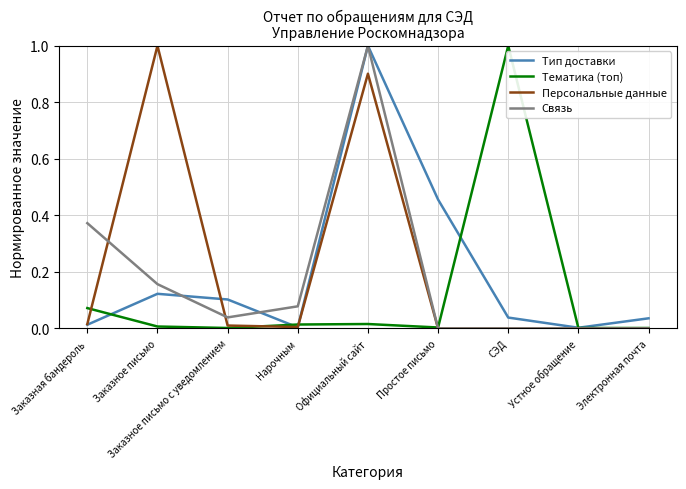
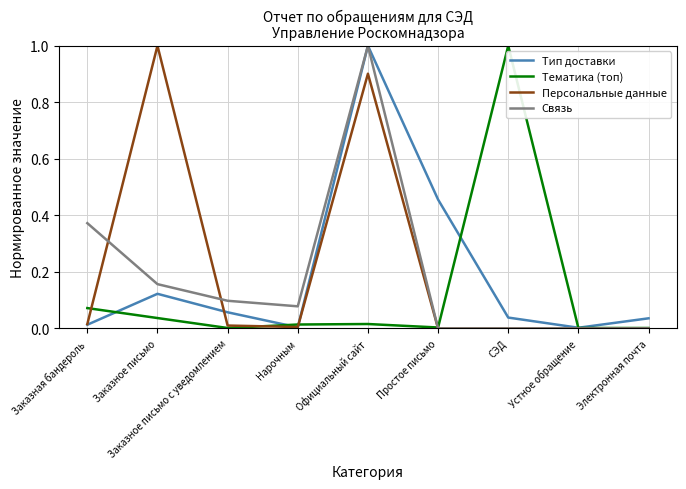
Тематика (топ), Заказное письмо: 0.01 -> 0.04
Тип доставки, Заказное письмо с уведомлением: 0.10 -> 0.06
Связь, Заказное письмо с уведомлением: 0.04 -> 0.10
